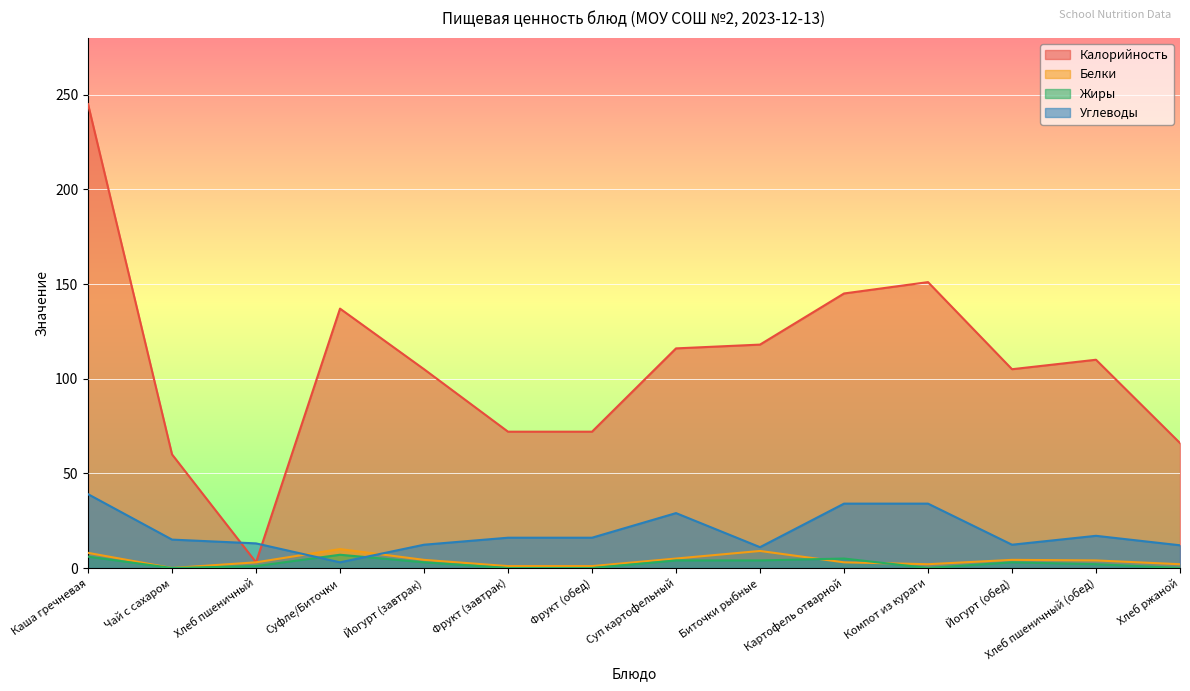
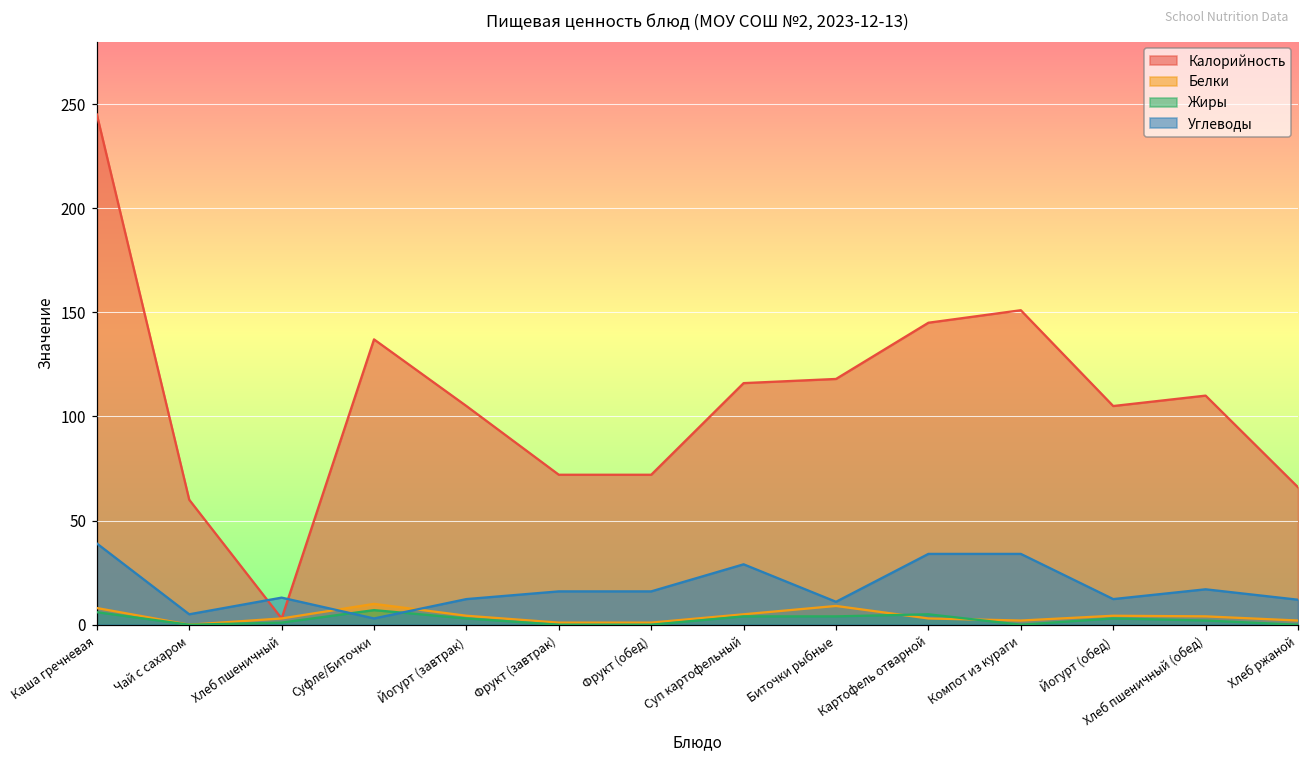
Углеводы, Чай с сахаром: 15 -> 5
